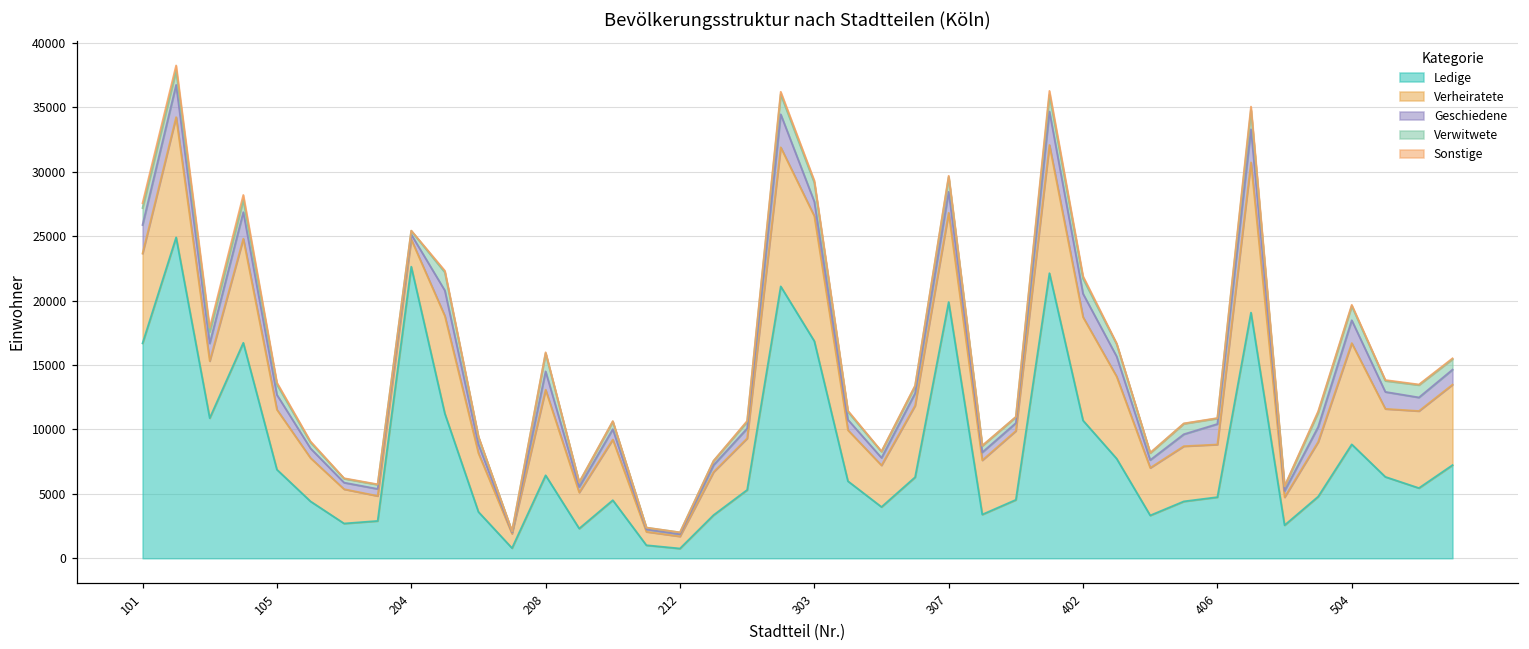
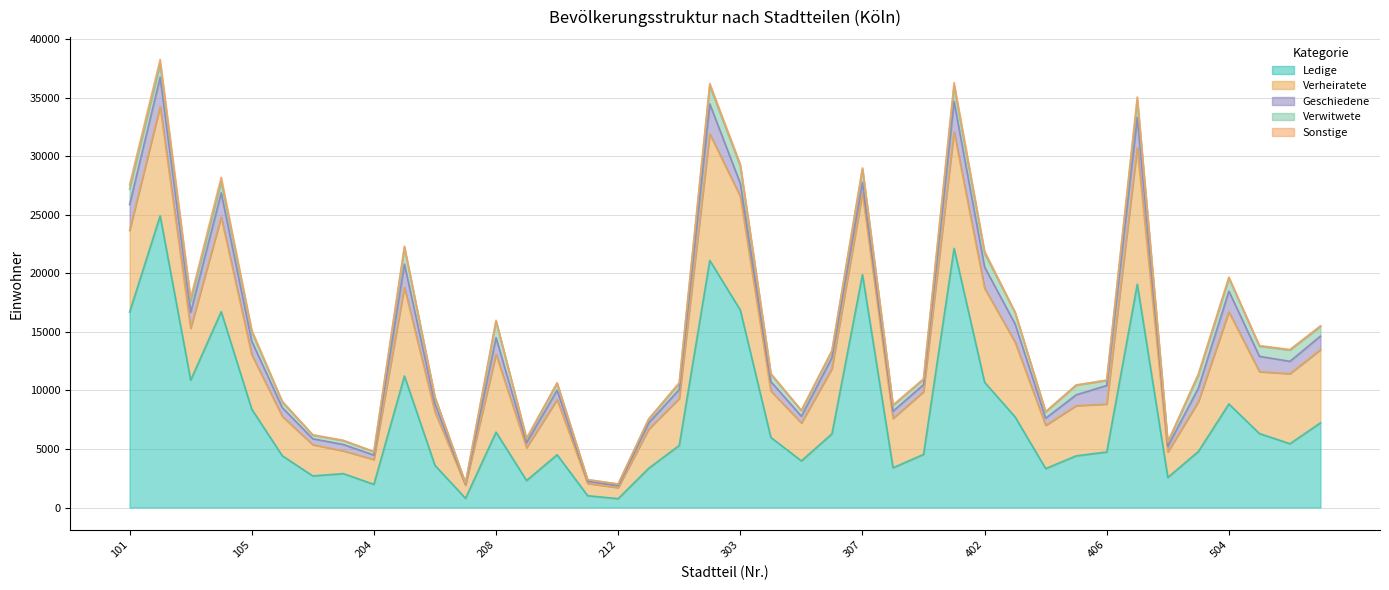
Ledige, 105: 6900 -> 8400
Ledige, 204: 22600 -> 2000
Geschiedene, 307: 1600 -> 900
